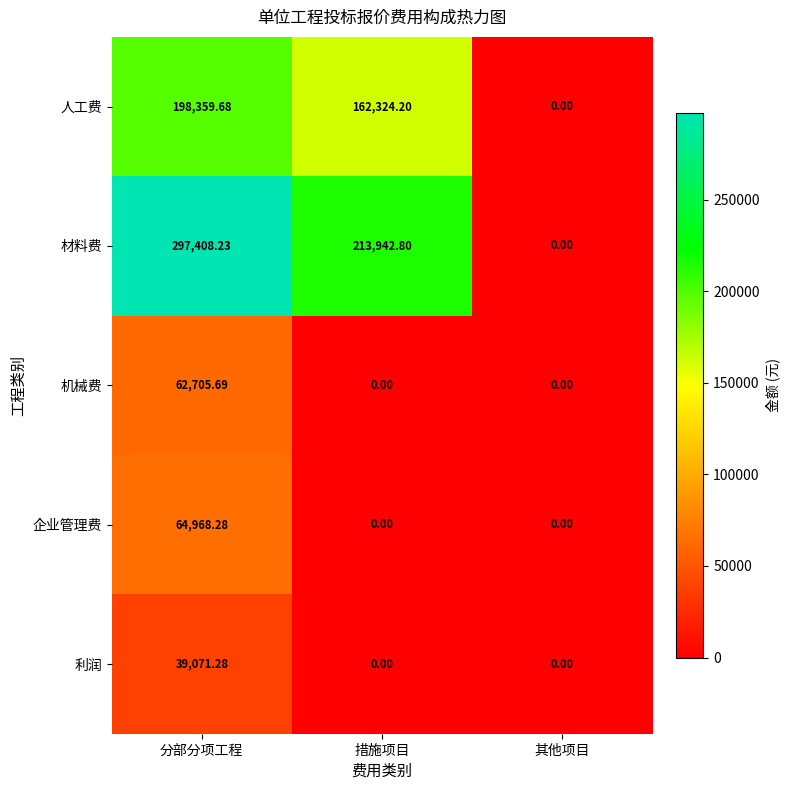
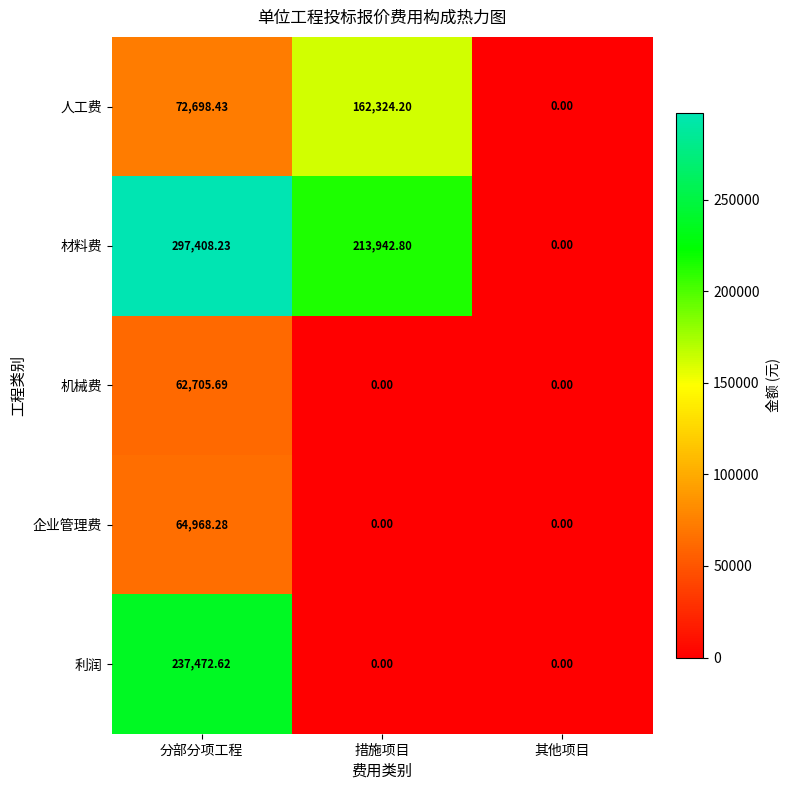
人工费, 分部分项工程: 198,359.68 -> 72,698.43
利润, 分部分项工程: 39,071.28 -> 237,472.62
